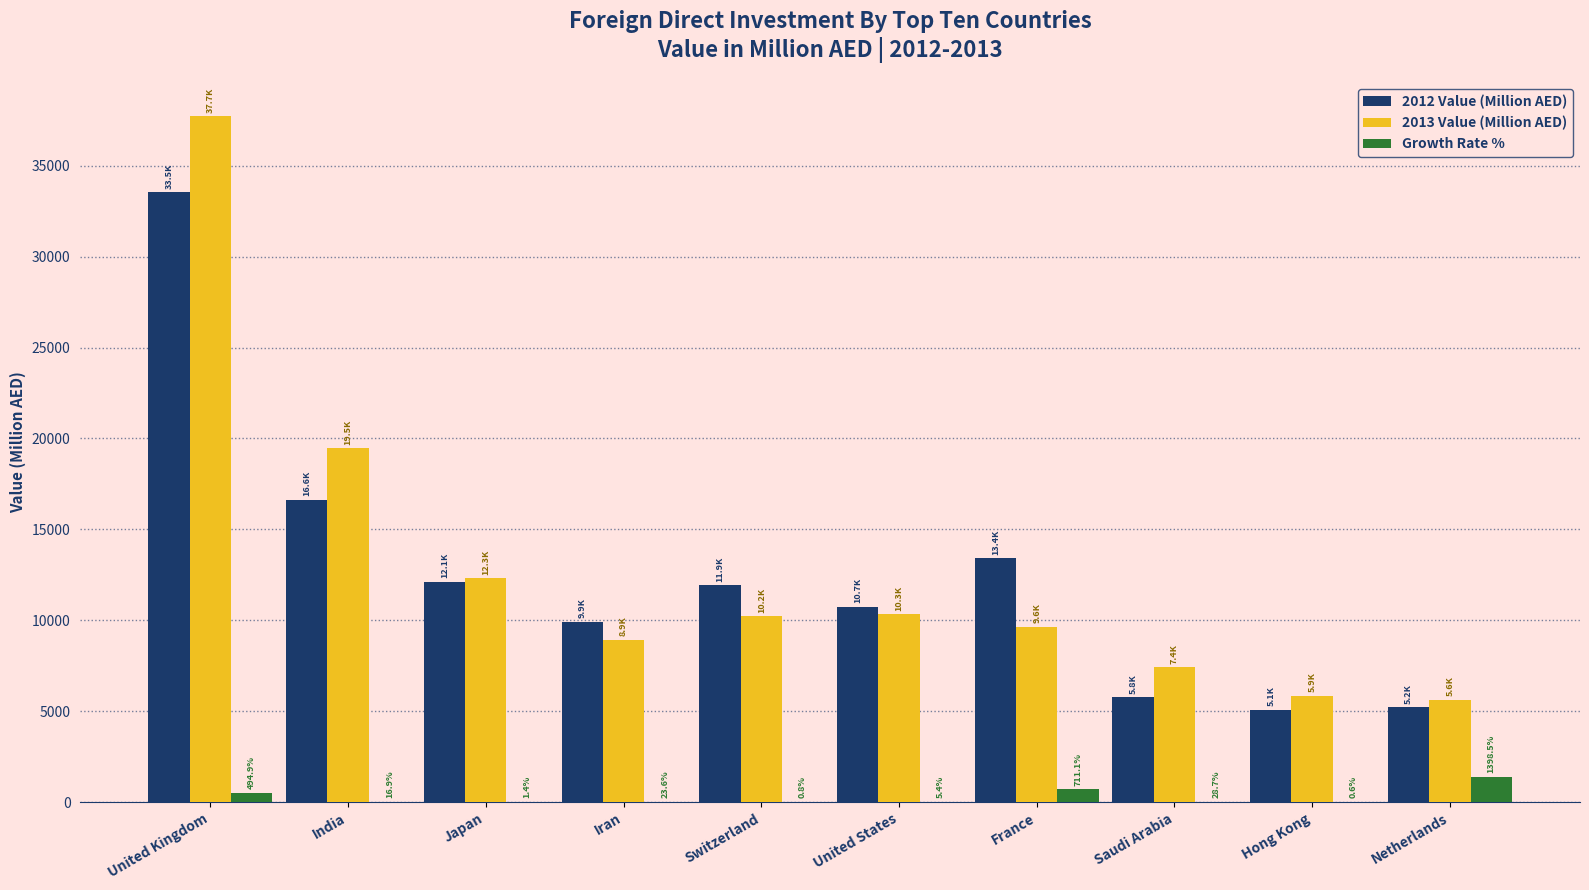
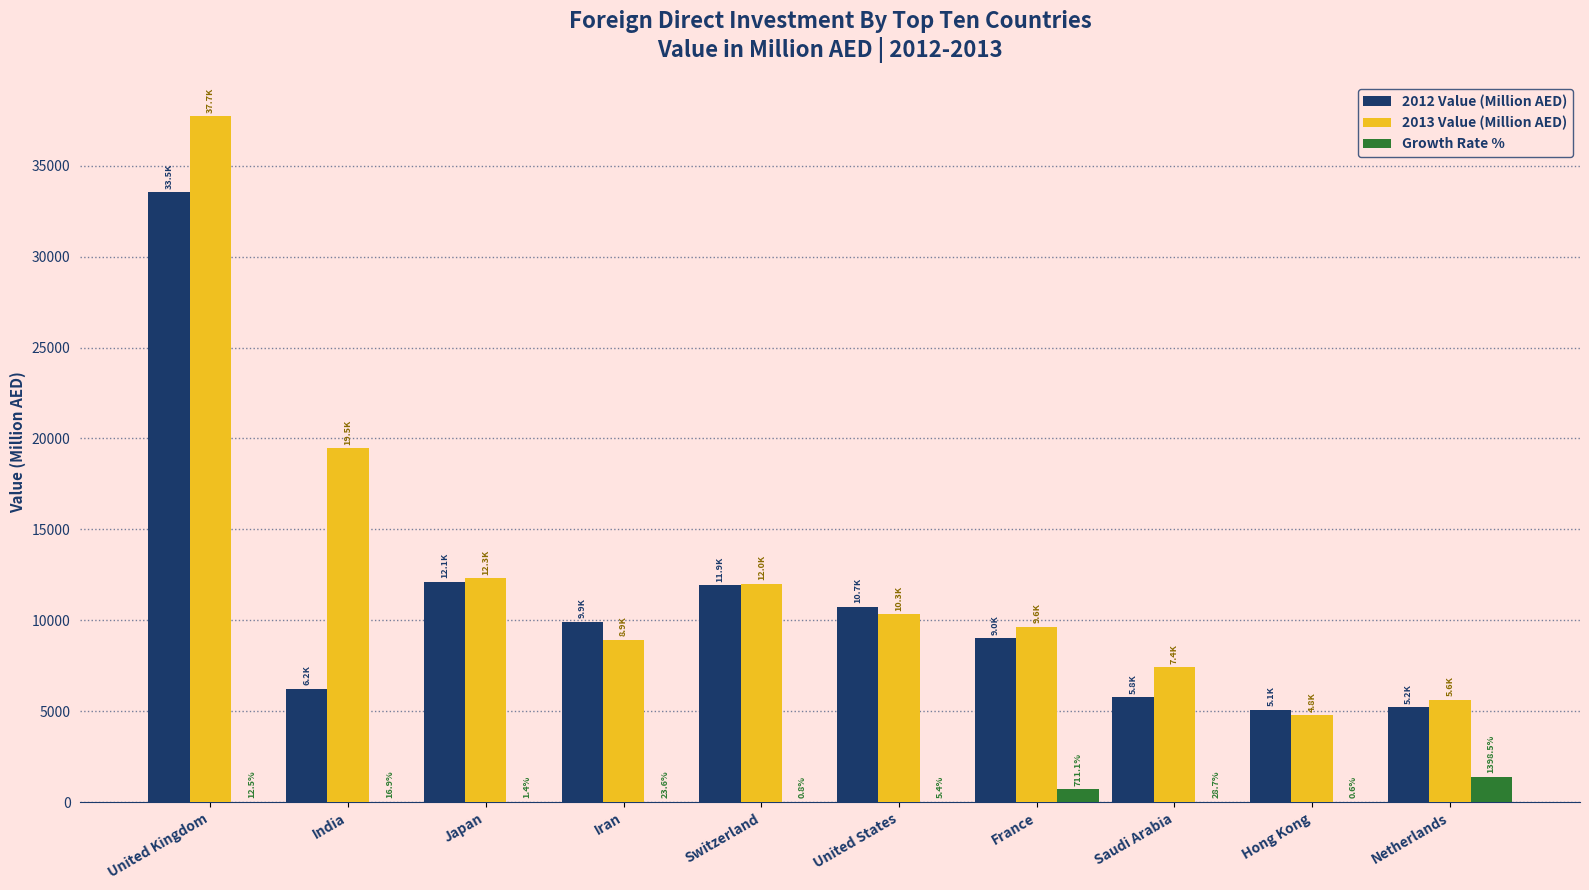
Growth Rate %, United Kingdom: 494.9% -> 12.5%
2012 Value (Million AED), India: 16.6K -> 6.2K
2013 Value (Million AED), Switzerland: 10.2K -> 12.0K
2012 Value (Million AED), France: 13.4K -> 9.0K
2013 Value (Million AED), Hong Kong: 5.9K -> 4.8K
